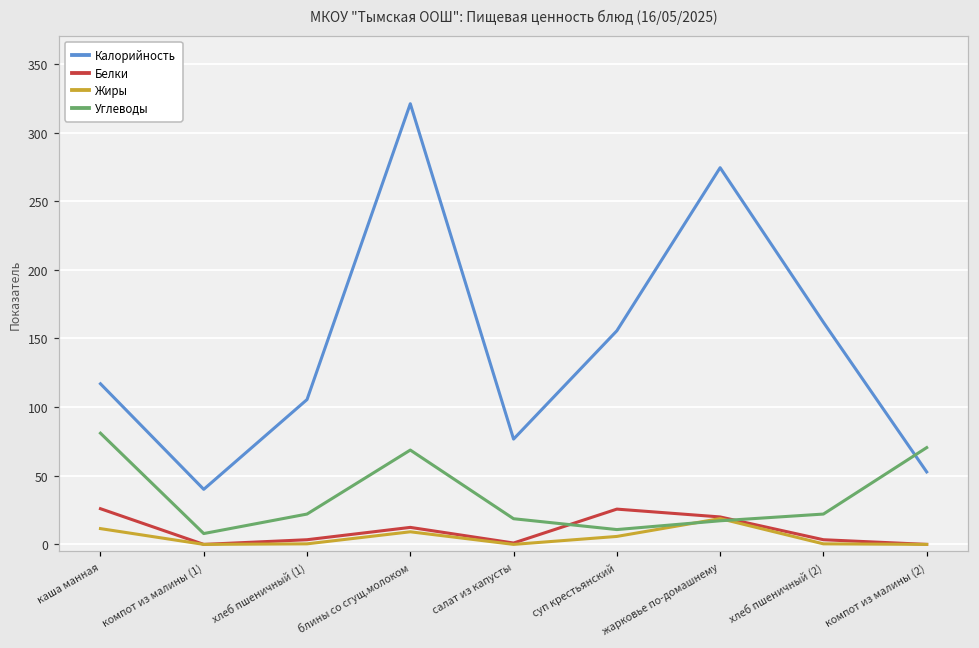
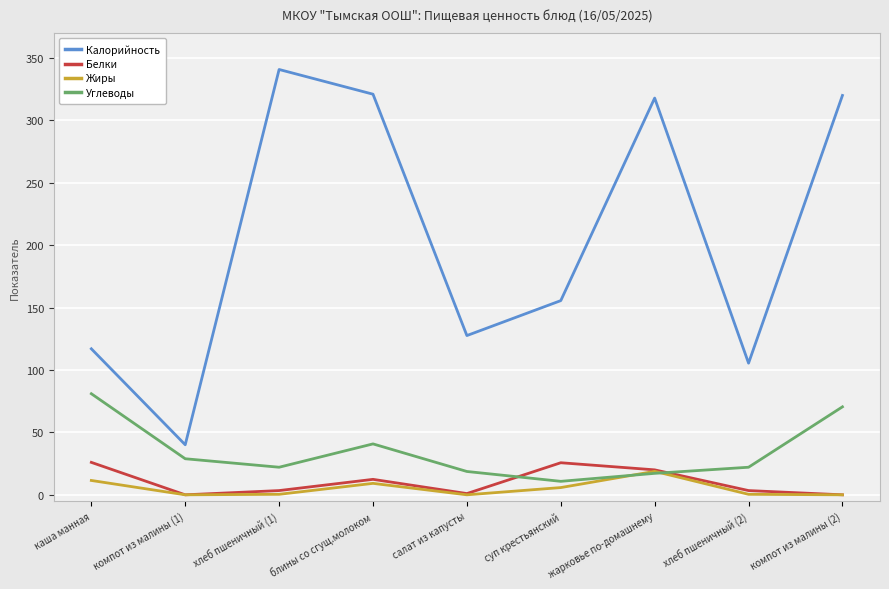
Углеводы, компот из малины (1): 8 -> 29
Калорийность, хлеб пшеничный (1): 106 -> 341
Углеводы, блины со сгущ.молоком: 69 -> 41
Калорийность, салат из капусты: 77 -> 128
Калорийность, жарковье по-домашнему: 274 -> 318
Калорийность, хлеб пшеничный (2): 162 -> 106
Калорийность, компот из малины (2): 53 -> 320
